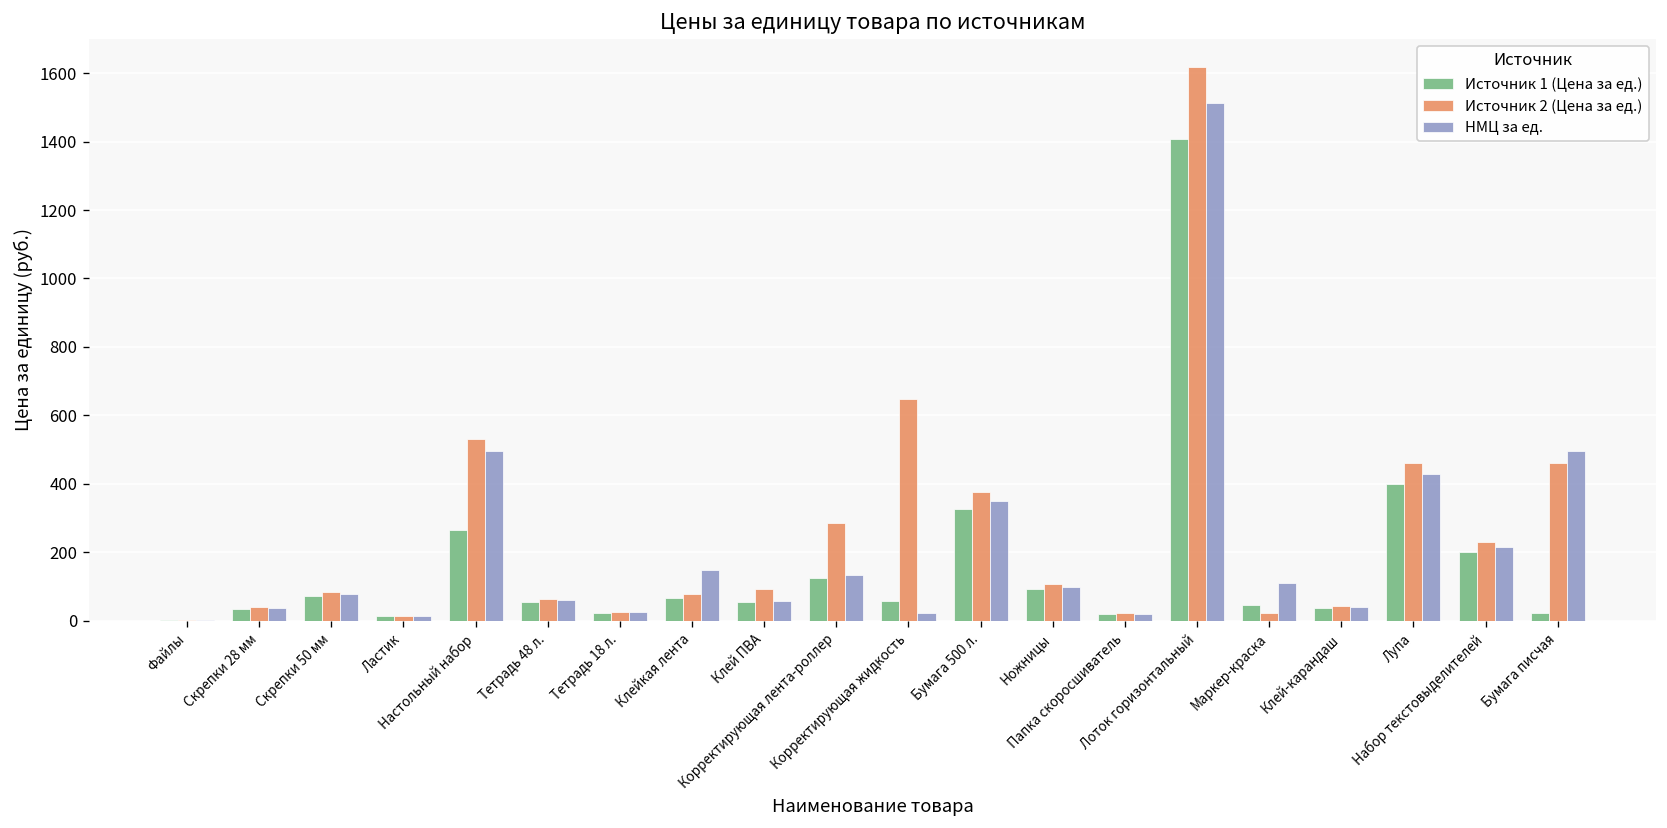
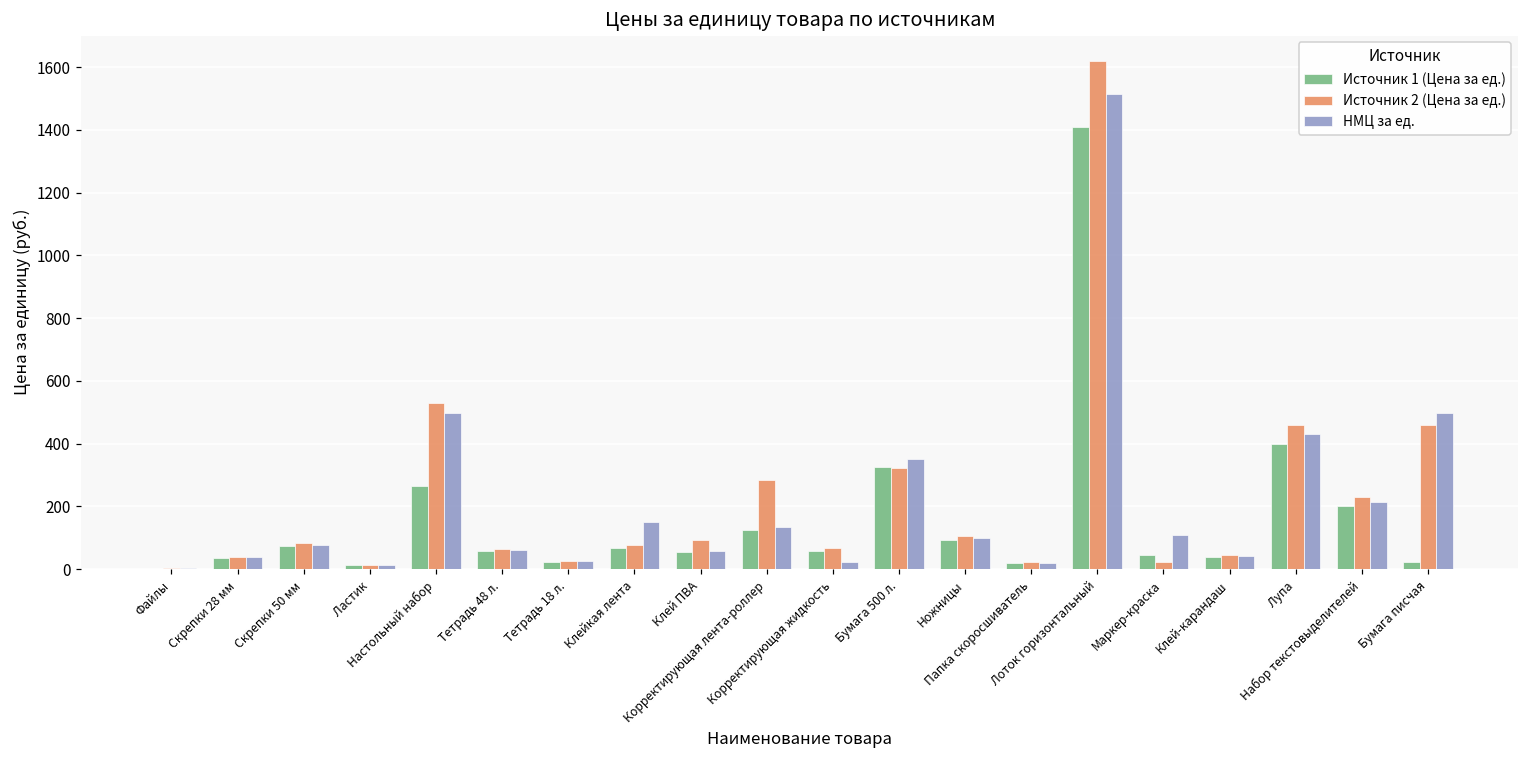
Источник 2 (Цена за ед.), Корректирующая жидкость: 650 -> 70
Источник 2 (Цена за ед.), Бумага 500 л.: 370 -> 320
